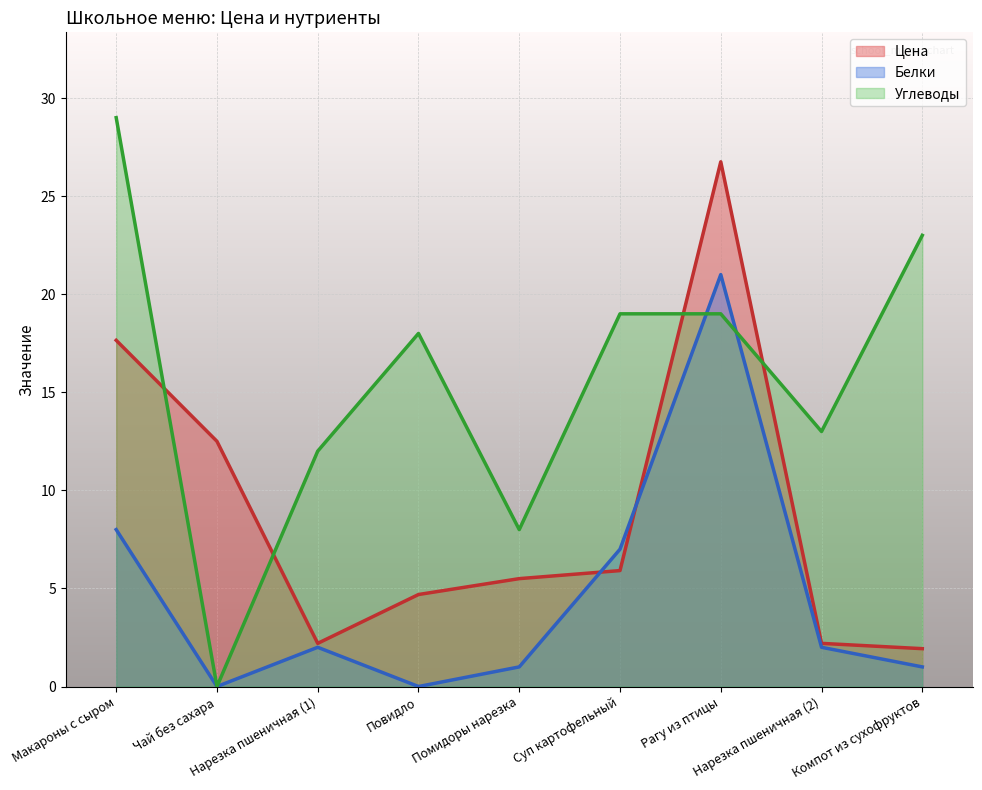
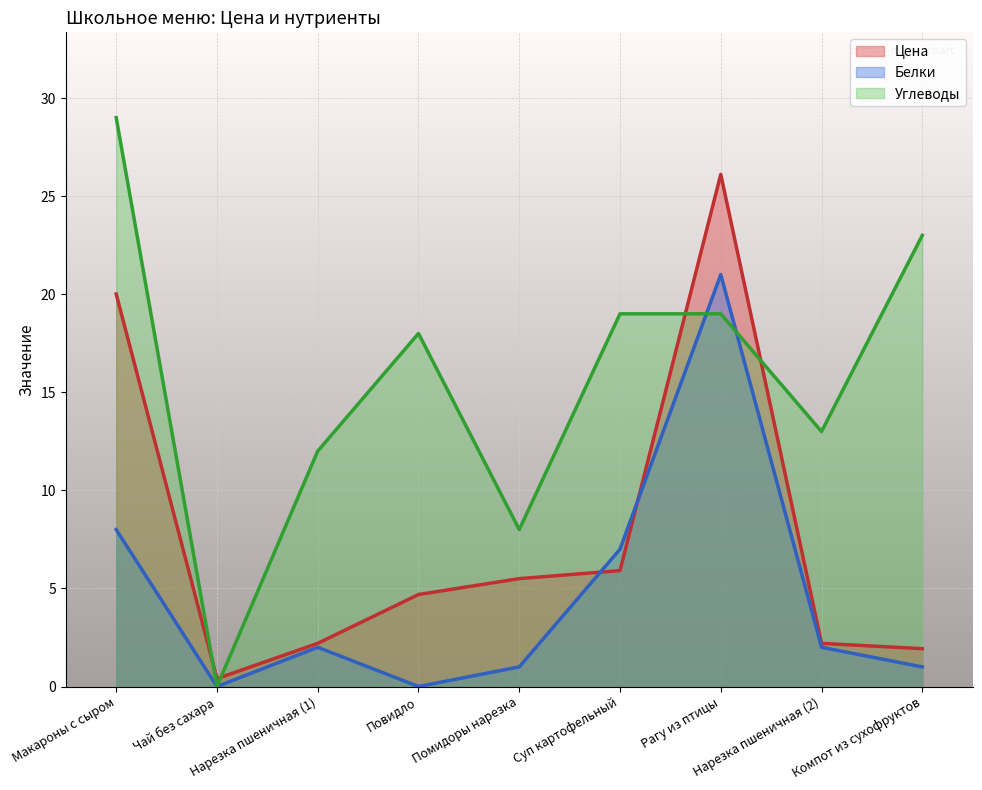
Цена, Макароны с сыром: 17.7 -> 20.0
Цена, Чай без сахара: 12.5 -> 0.4
Цена, Рагу из птицы: 26.8 -> 26.1
